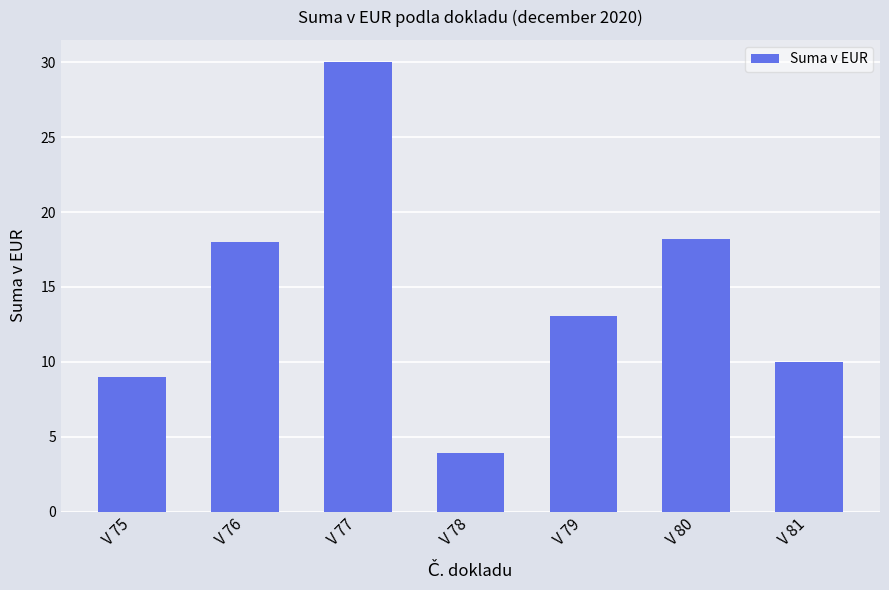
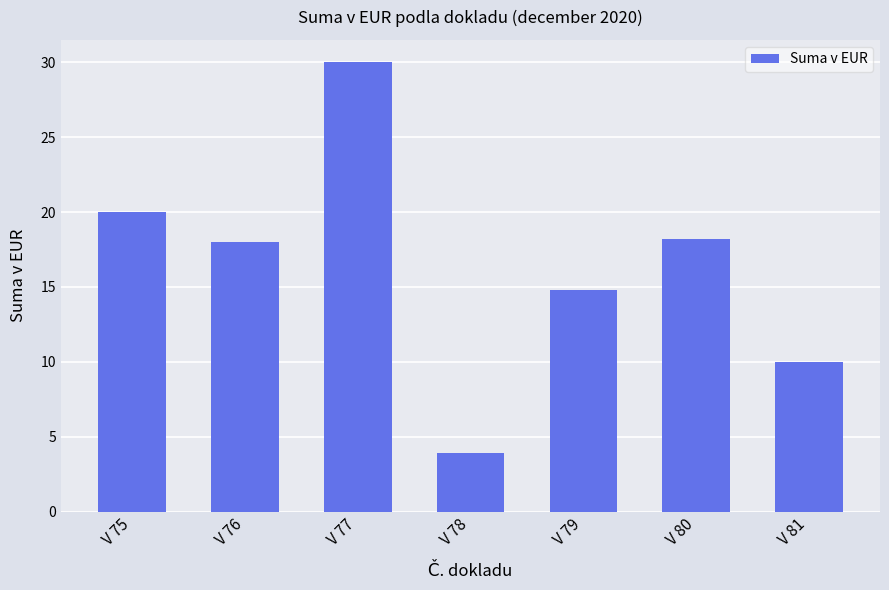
V 75: 9 -> 20
V 79: 13.1 -> 14.8
